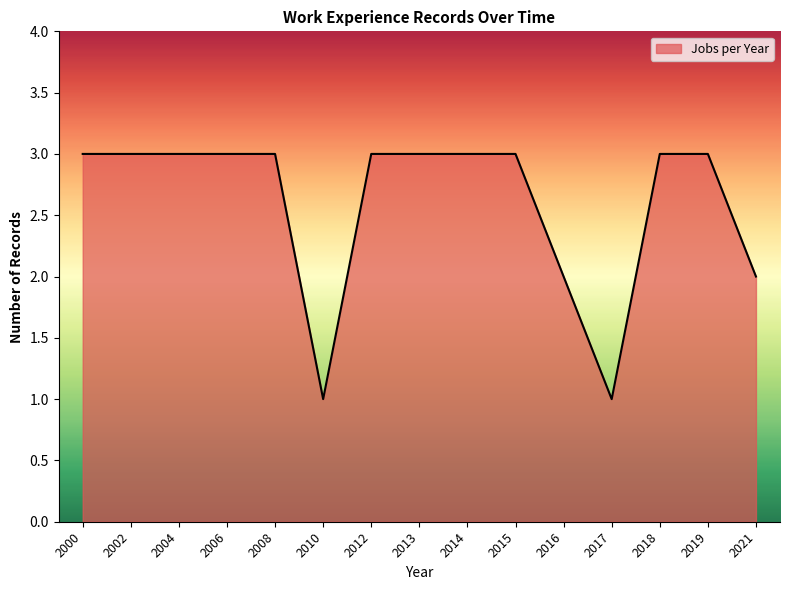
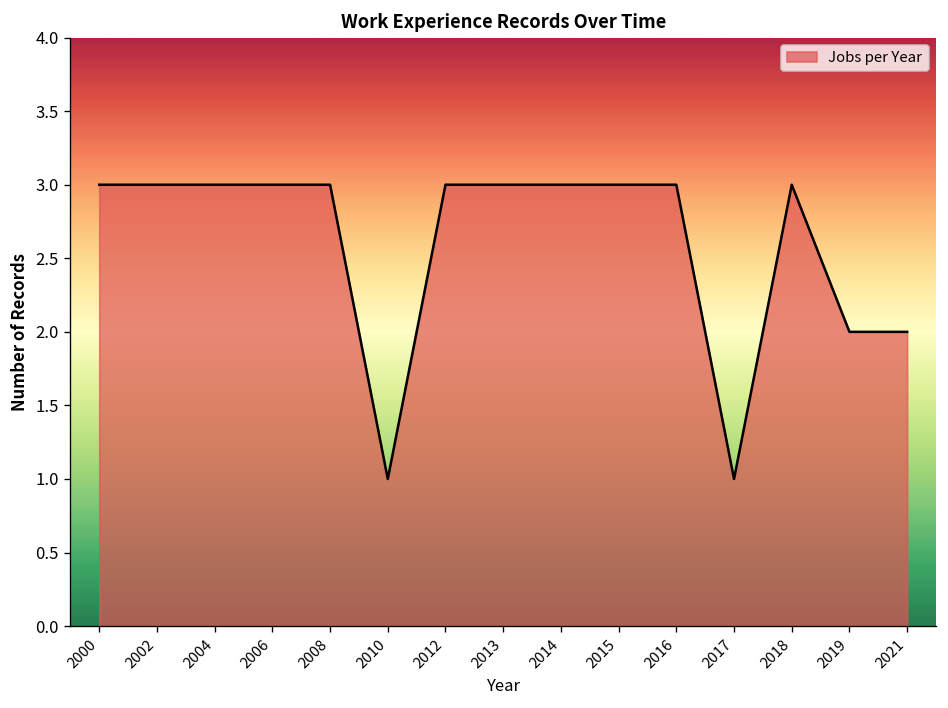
2016: 2 -> 3
2019: 3 -> 2
